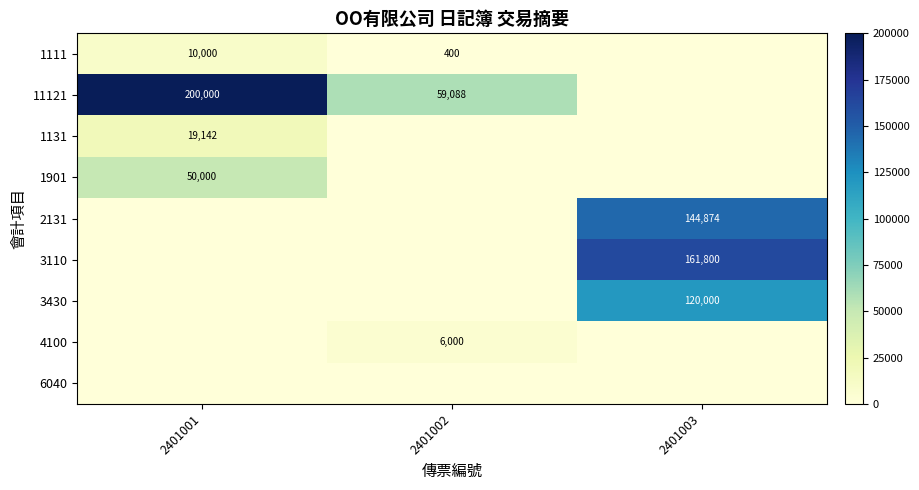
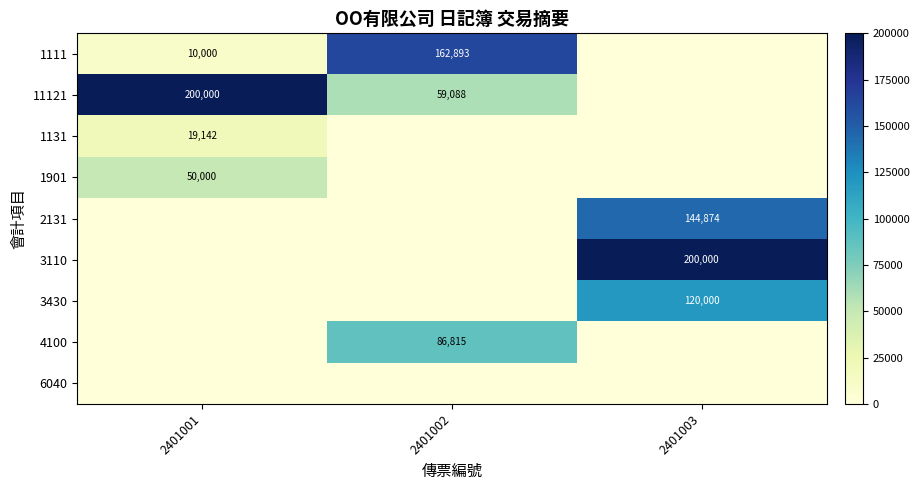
1111, 2401002: 400 -> 162,893
3110, 2401003: 161,800 -> 200,000
4100, 2401002: 6,000 -> 86,815
